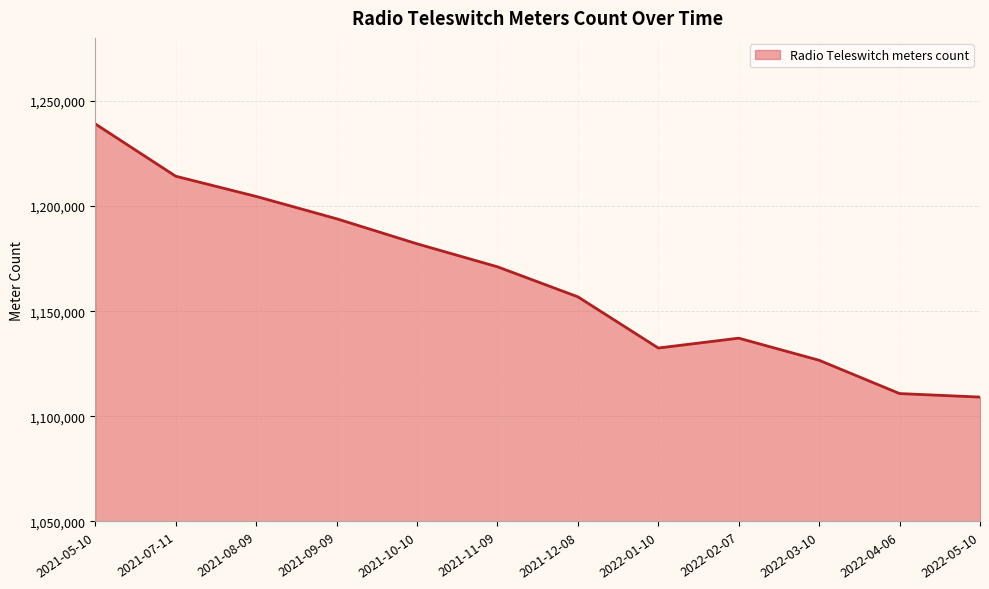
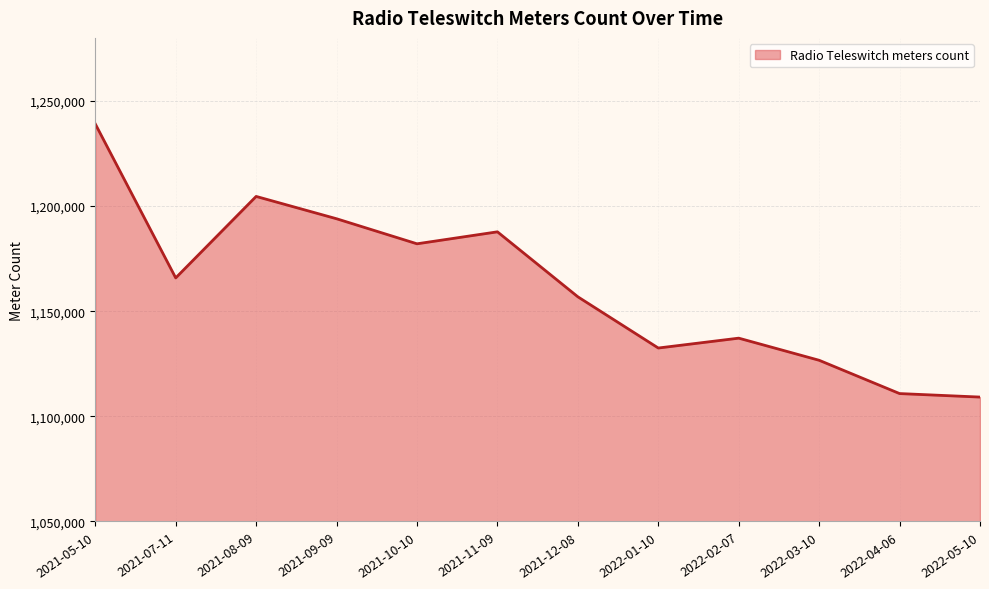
2021-07-11: 1,214,000 -> 1,166,000
2021-11-09: 1,171,000 -> 1,188,000
